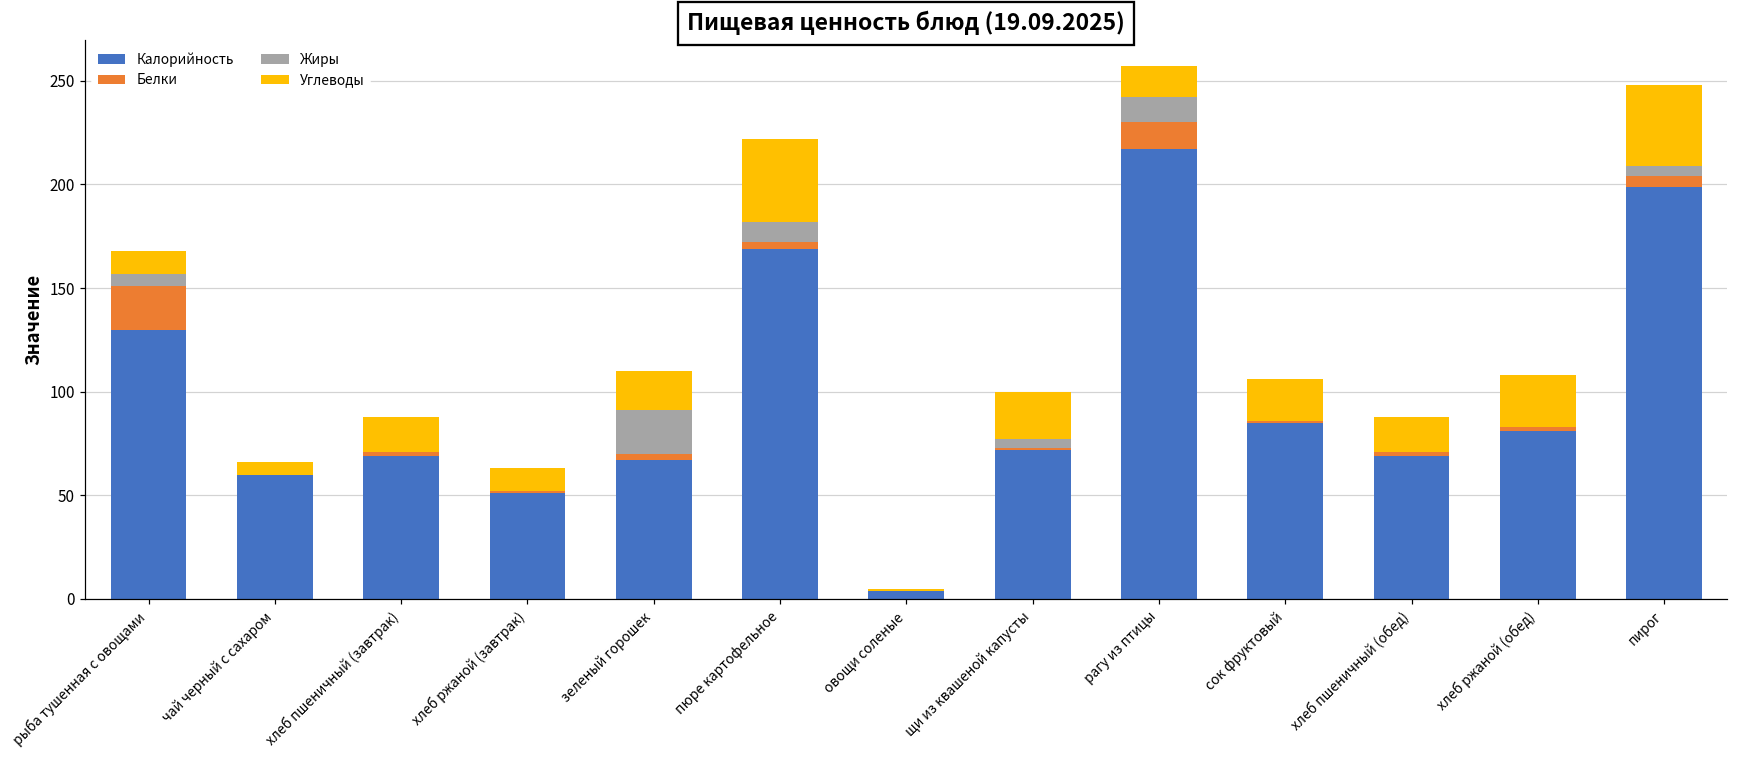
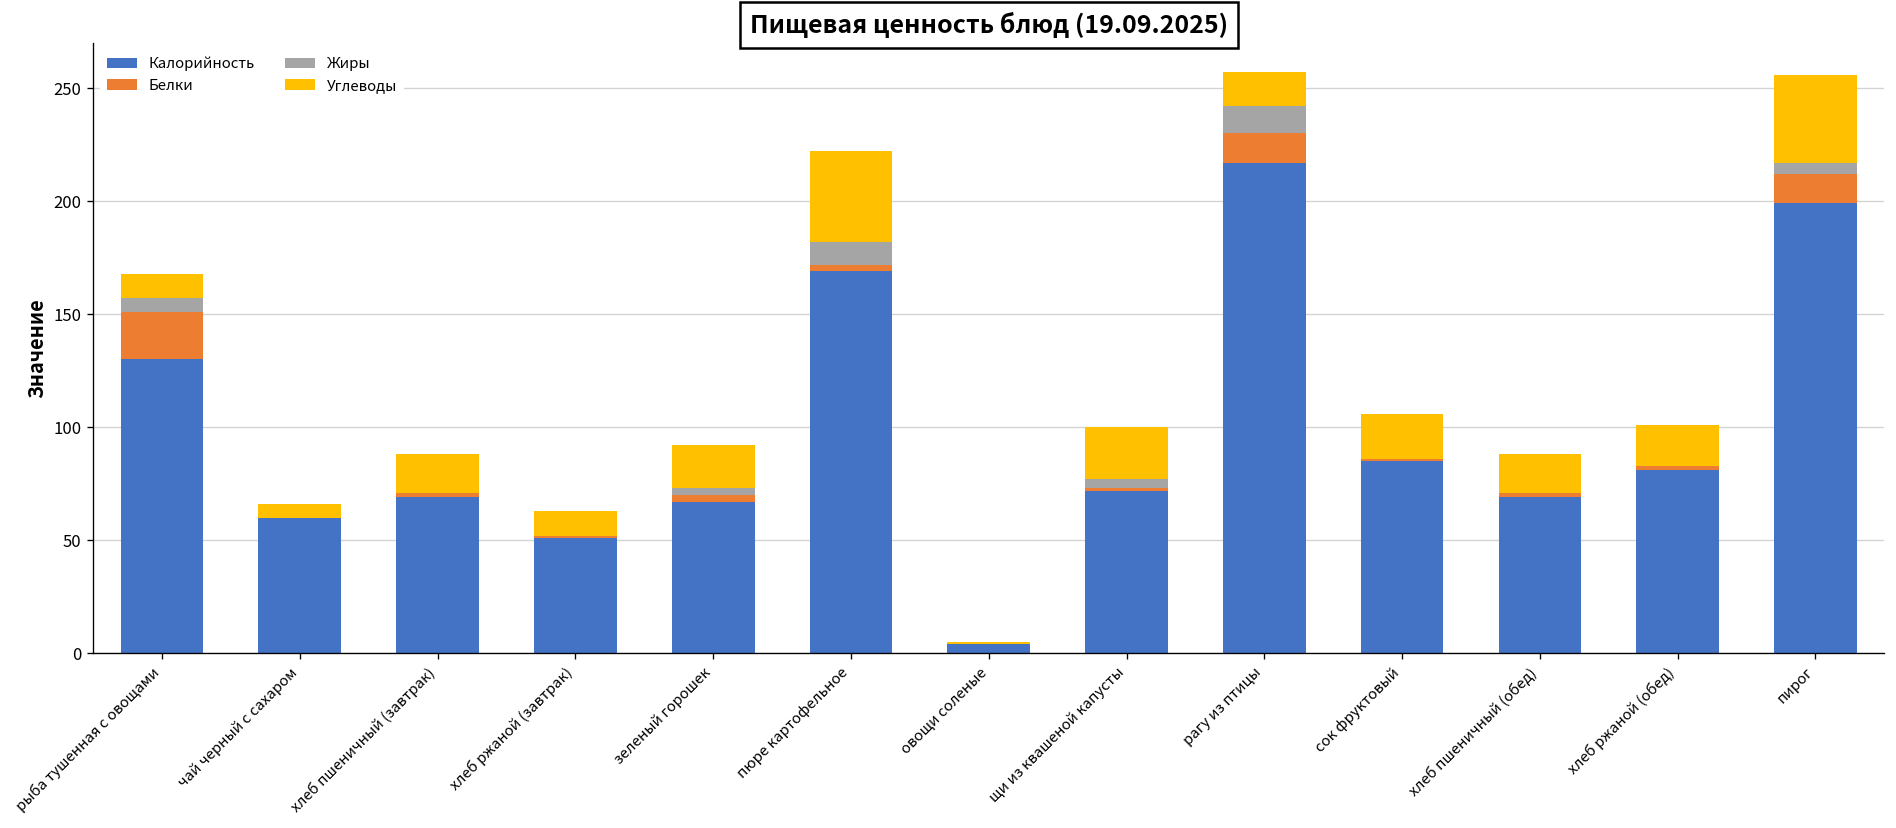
Жиры, зеленый горошек: 21 -> 3
Углеводы, хлеб ржаной (обед): 25 -> 18
Белки, пирог: 5 -> 13
